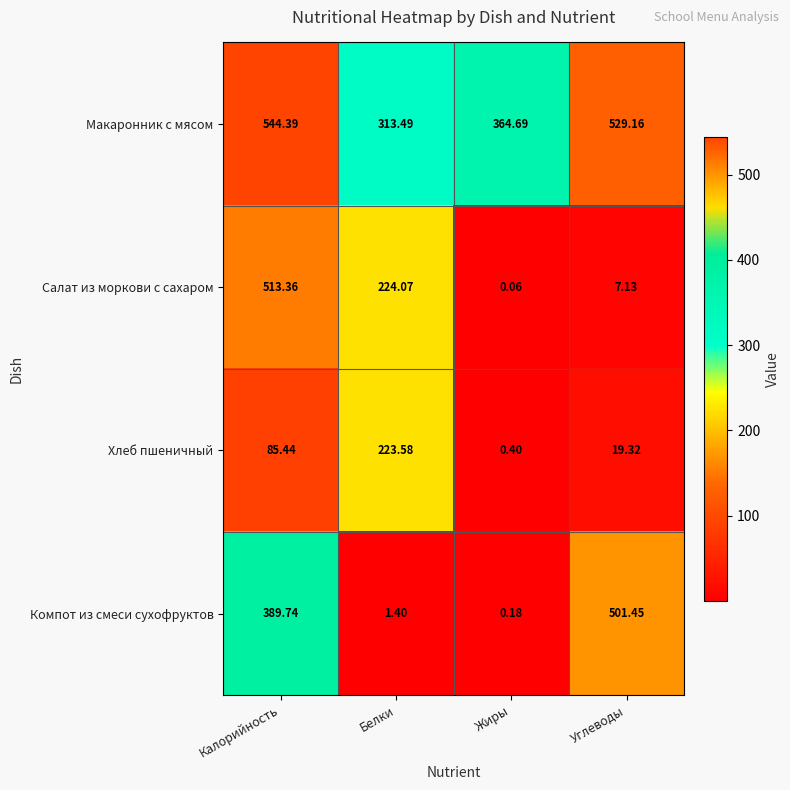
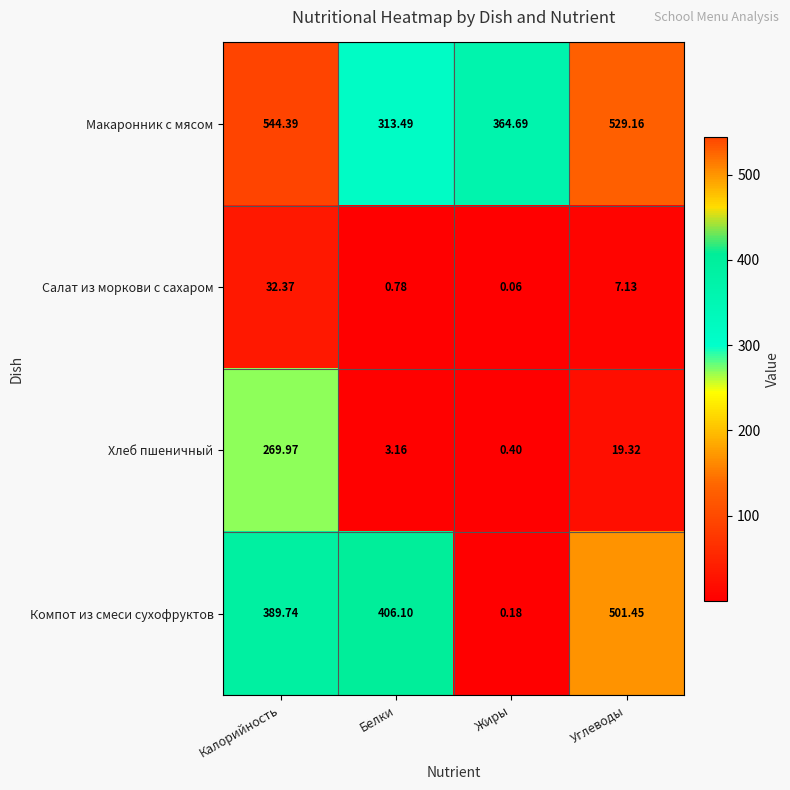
Салат из моркови с сахаром, Калорийность: 513.36 -> 32.37
Салат из моркови с сахаром, Белки: 224.07 -> 0.78
Хлеб пшеничный, Калорийность: 85.44 -> 269.97
Хлеб пшеничный, Белки: 223.58 -> 3.16
Компот из смеси сухофруктов, Белки: 1.40 -> 406.10
